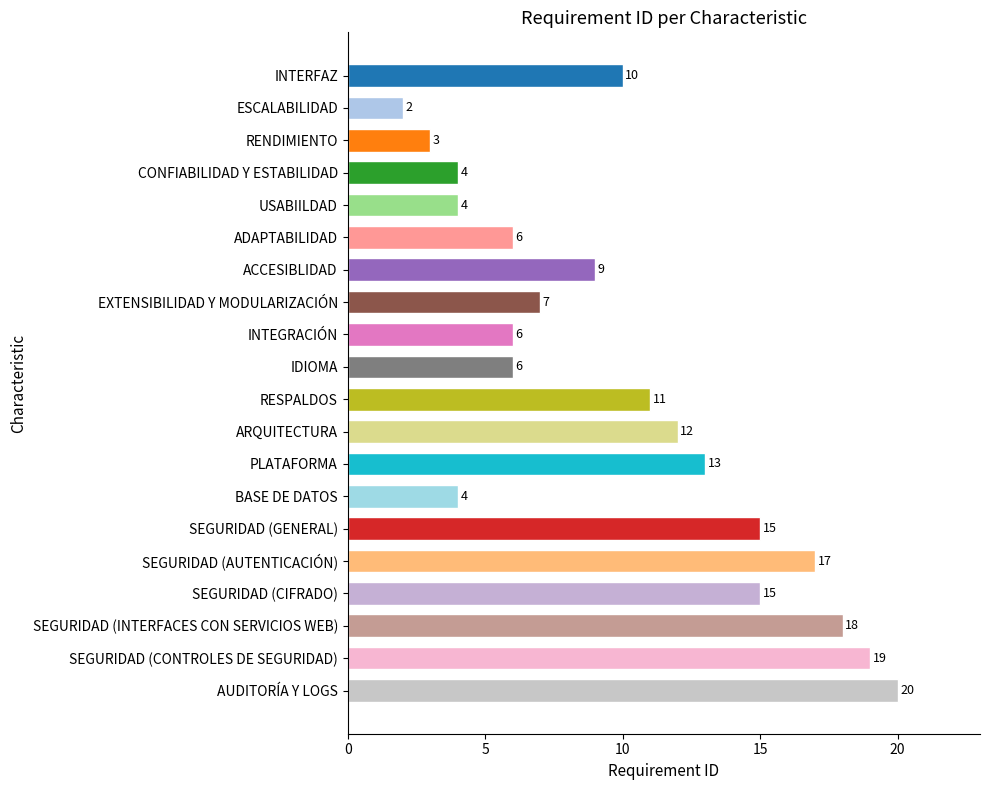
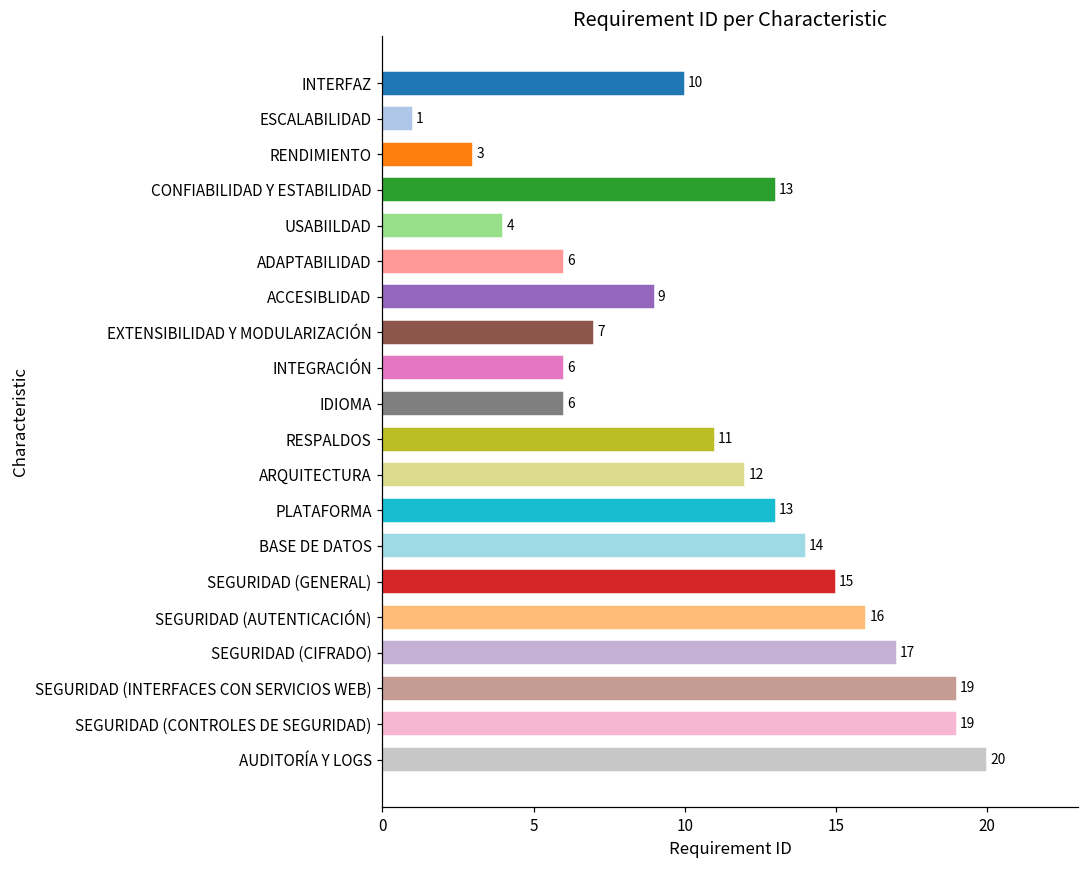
ESCALABILIDAD: 2 -> 1
CONFIABILIDAD Y ESTABILIDAD: 4 -> 13
BASE DE DATOS: 4 -> 14
SEGURIDAD (AUTENTICACIÓN): 17 -> 16
SEGURIDAD (CIFRADO): 15 -> 17
SEGURIDAD (INTERFACES CON SERVICIOS WEB): 18 -> 19
